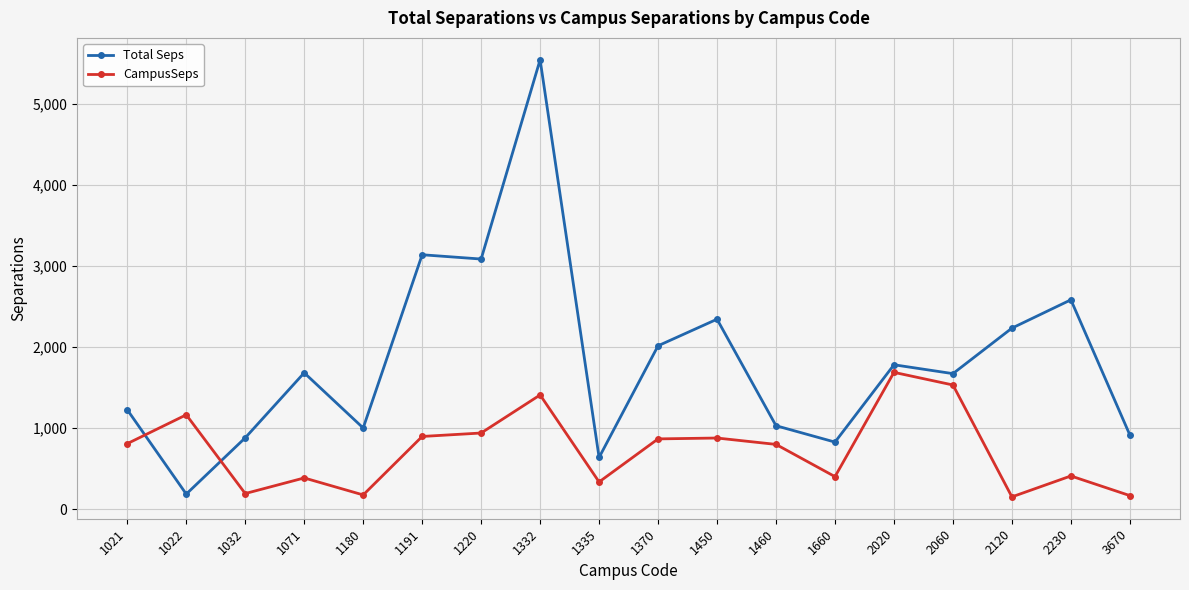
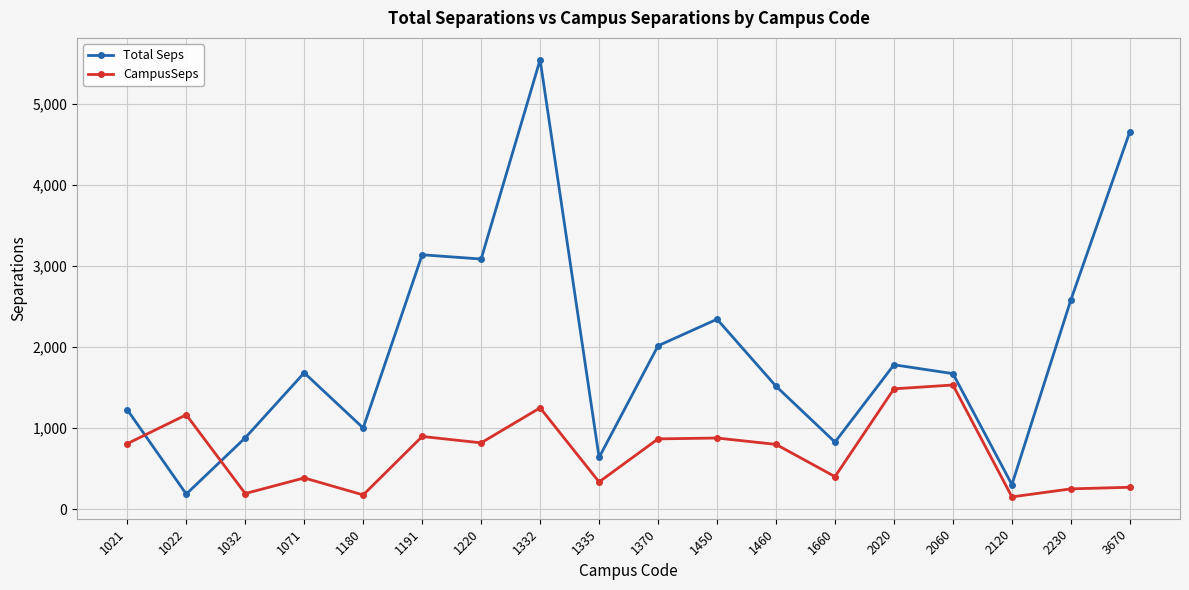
CampusSeps, 1220: 900 -> 800
CampusSeps, 1332: 1,400 -> 1,300
Total Seps, 1460: 1,000 -> 1,500
CampusSeps, 2020: 1,700 -> 1,500
Total Seps, 2120: 2,200 -> 300
CampusSeps, 2230: 400 -> 300
Total Seps, 3670: 900 -> 4,700
CampusSeps, 3670: 200 -> 300
